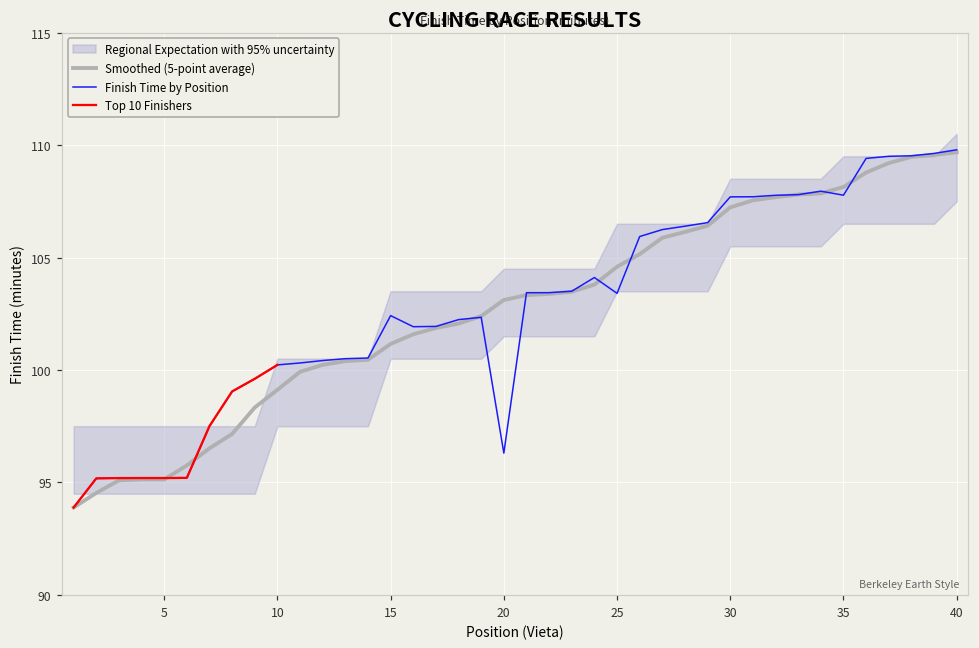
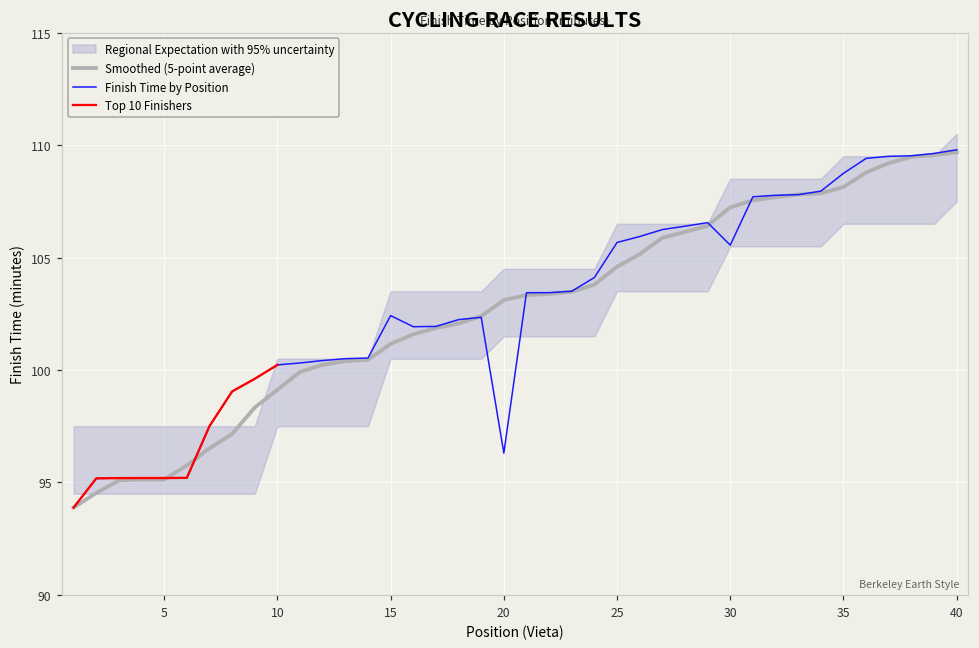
Finish Time by Position, 25: 103.4 -> 105.7
Finish Time by Position, 30: 107.7 -> 105.6
Finish Time by Position, 35: 107.8 -> 108.7
